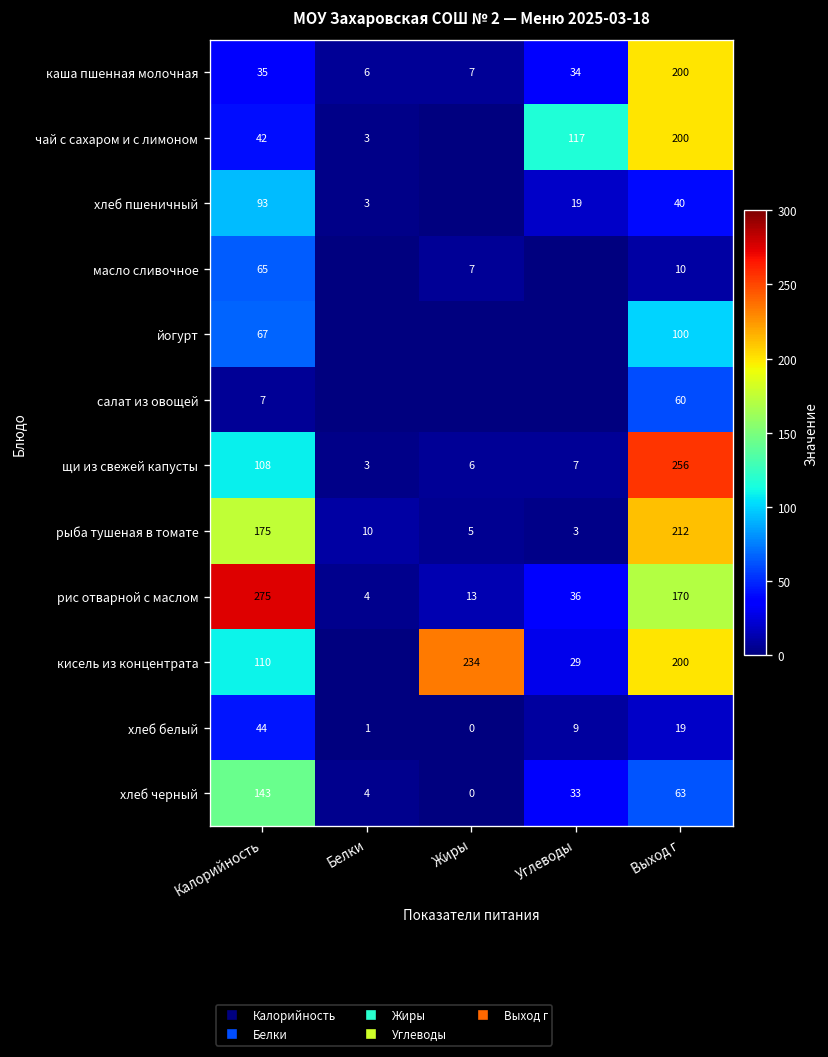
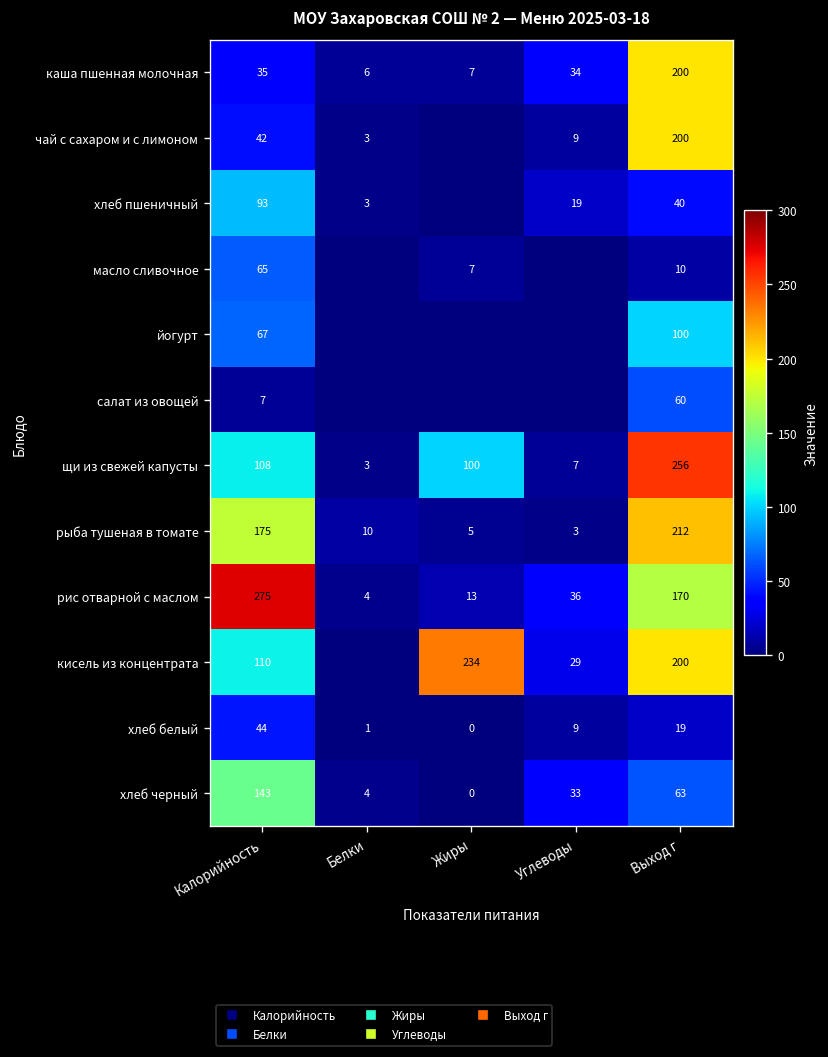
чай с сахаром и с лимоном, Углеводы: 117 -> 9
щи из свежей капусты, Жиры: 6 -> 100
